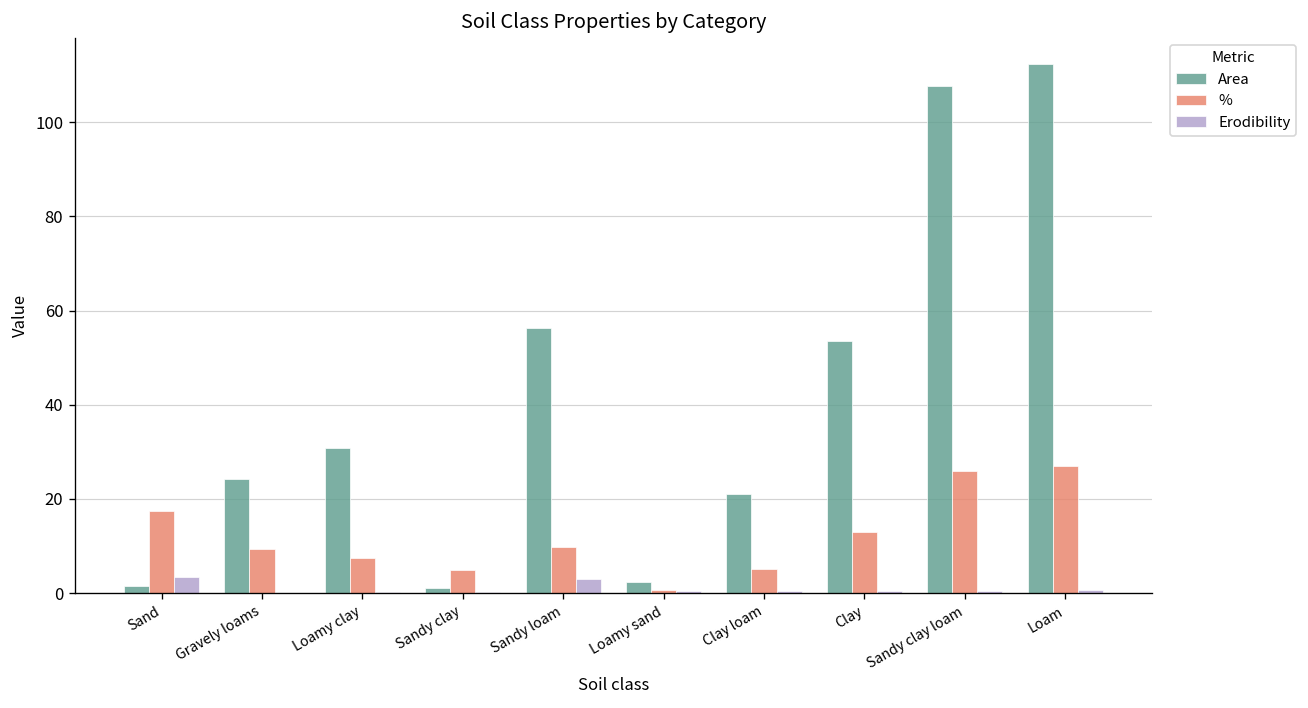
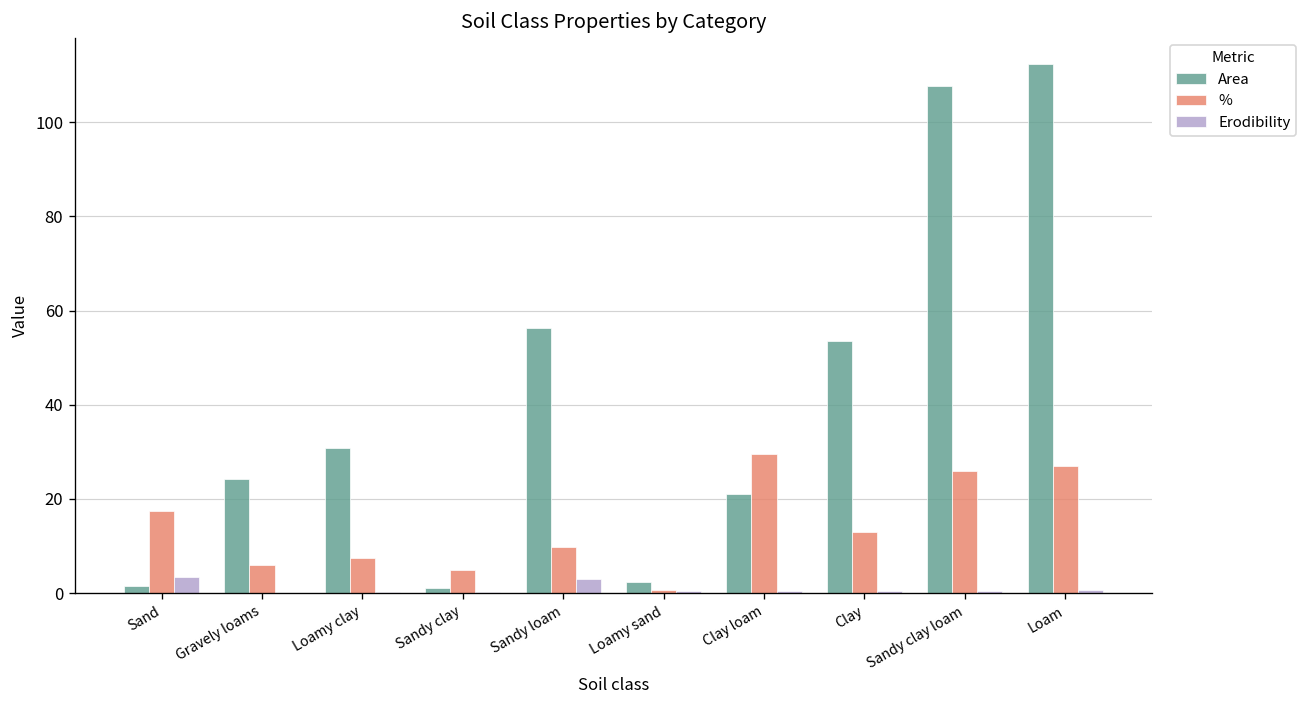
%, Gravely loams: 9 -> 6
%, Clay loam: 5 -> 29
